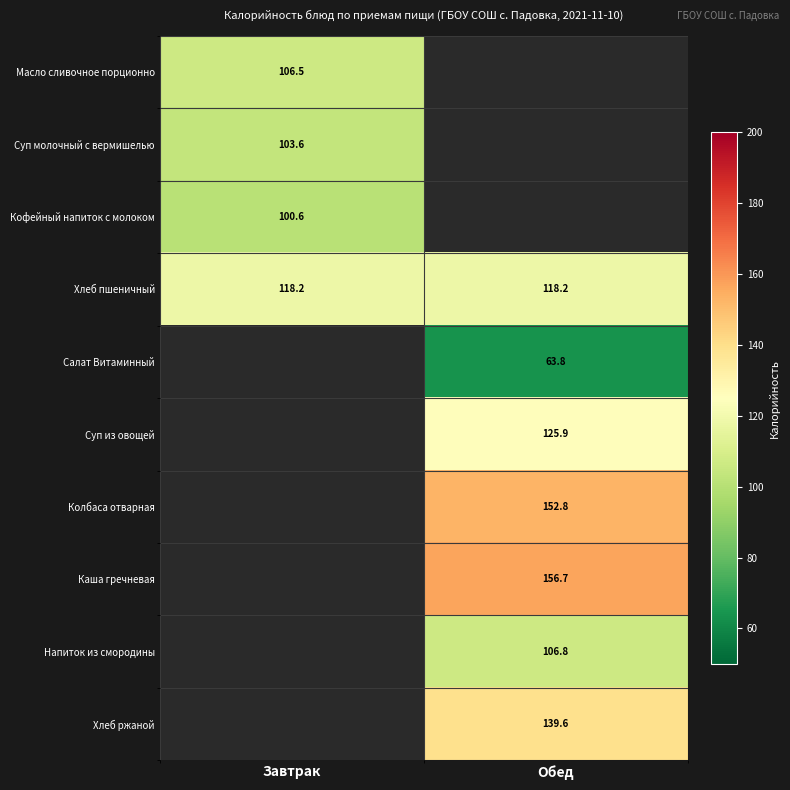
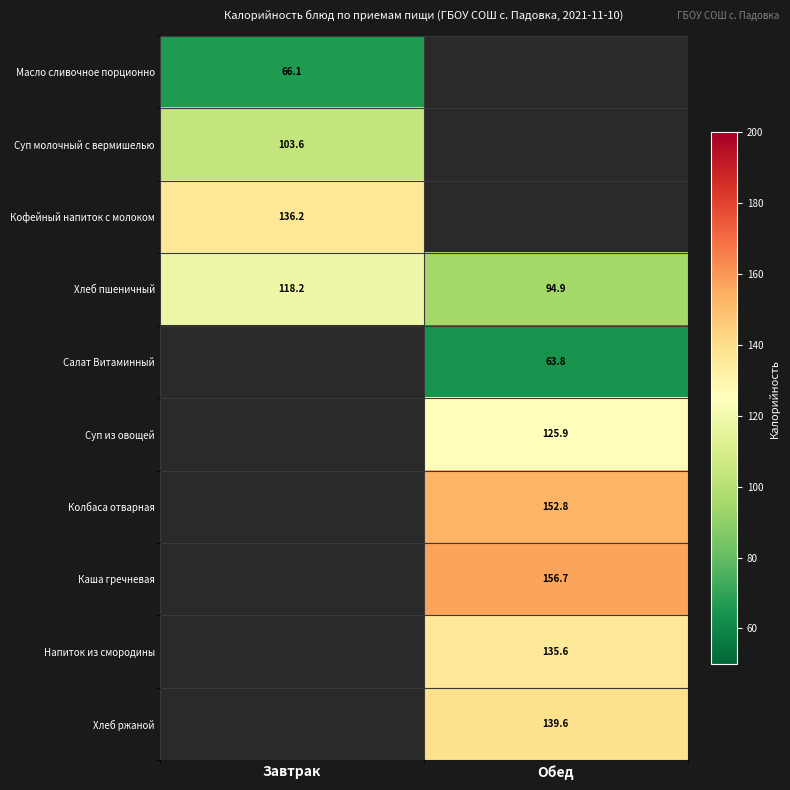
Масло сливочное порционно, Завтрак: 106.5 -> 66.1
Кофейный напиток с молоком, Завтрак: 100.6 -> 136.2
Хлеб пшеничный, Обед: 118.2 -> 94.9
Напиток из смородины, Обед: 106.8 -> 135.6
